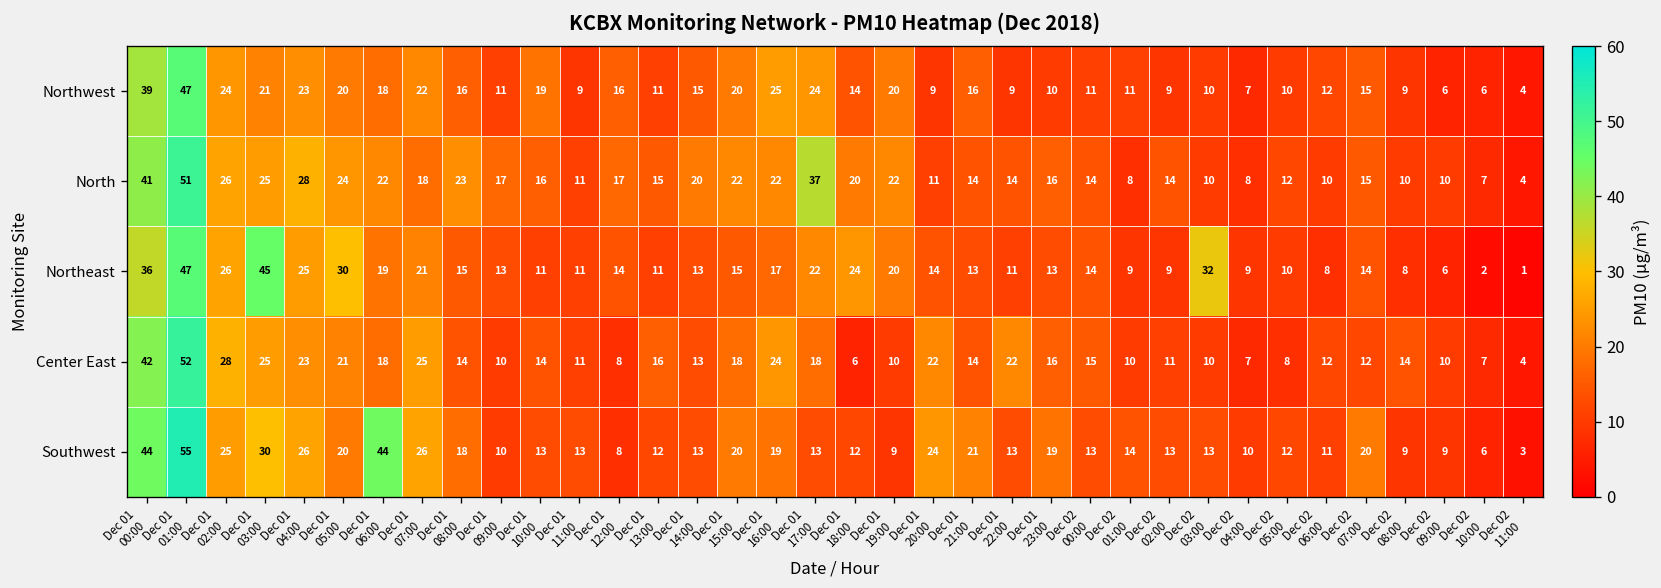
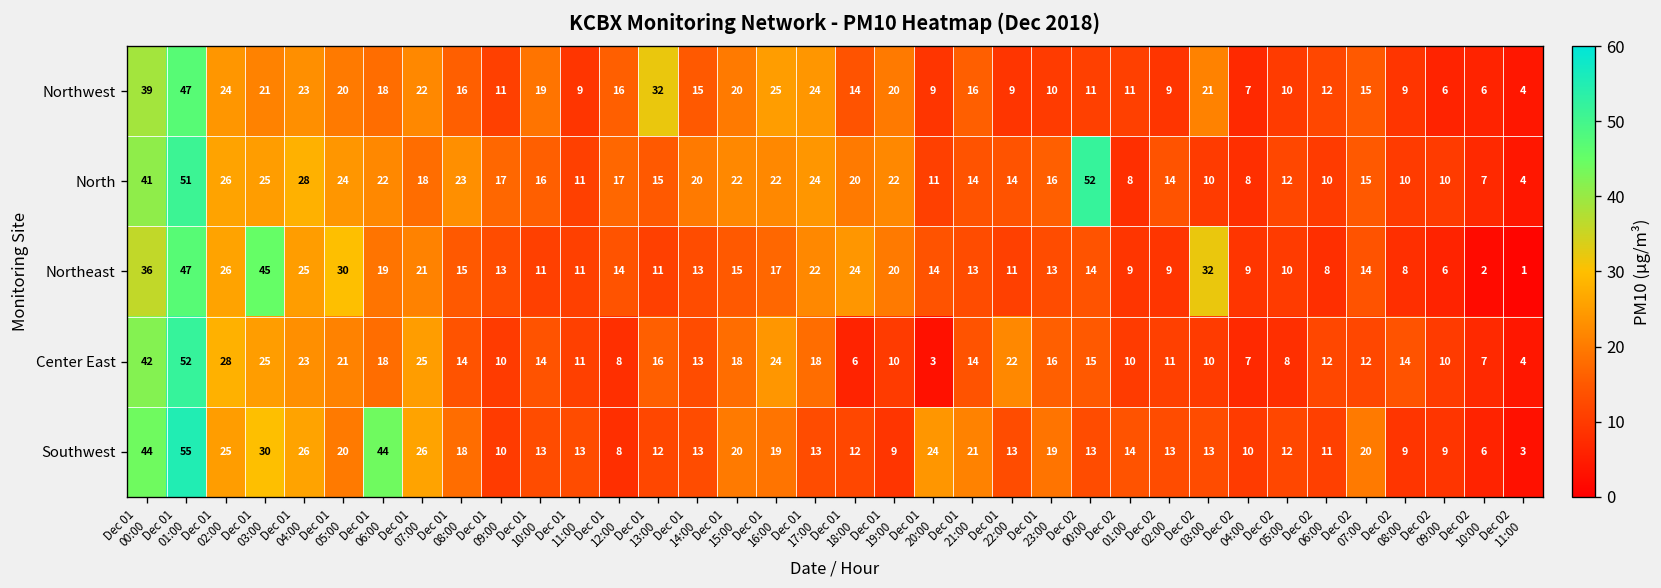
Northwest, Dec 01 13:00: 11 -> 32
Northwest, Dec 02 03:00: 10 -> 21
North, Dec 01 17:00: 37 -> 24
North, Dec 02 00:00: 14 -> 52
Center East, Dec 01 20:00: 22 -> 3
